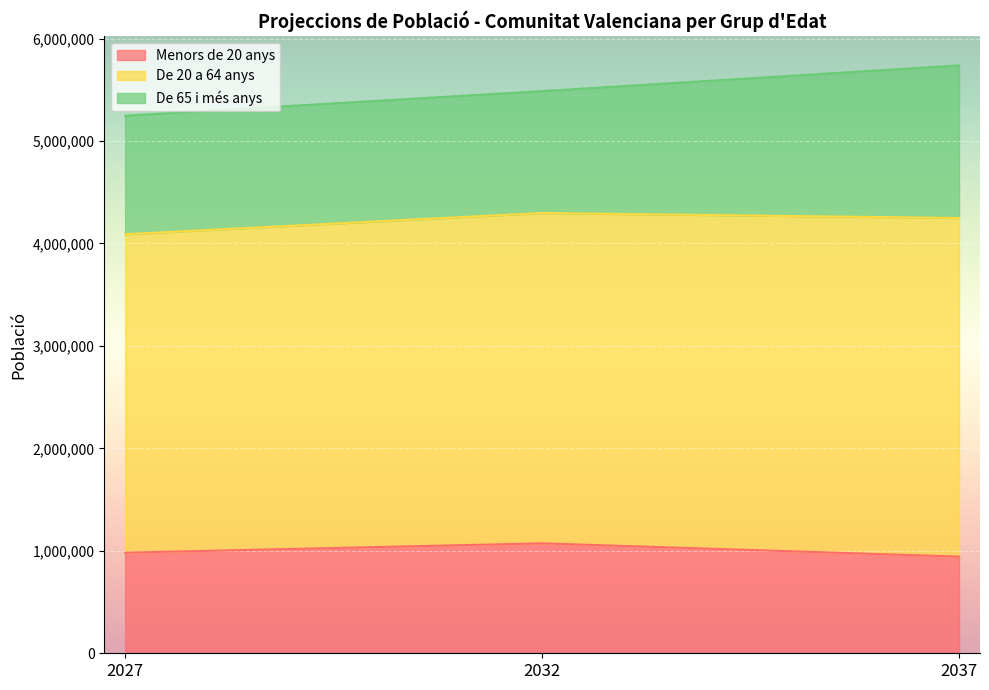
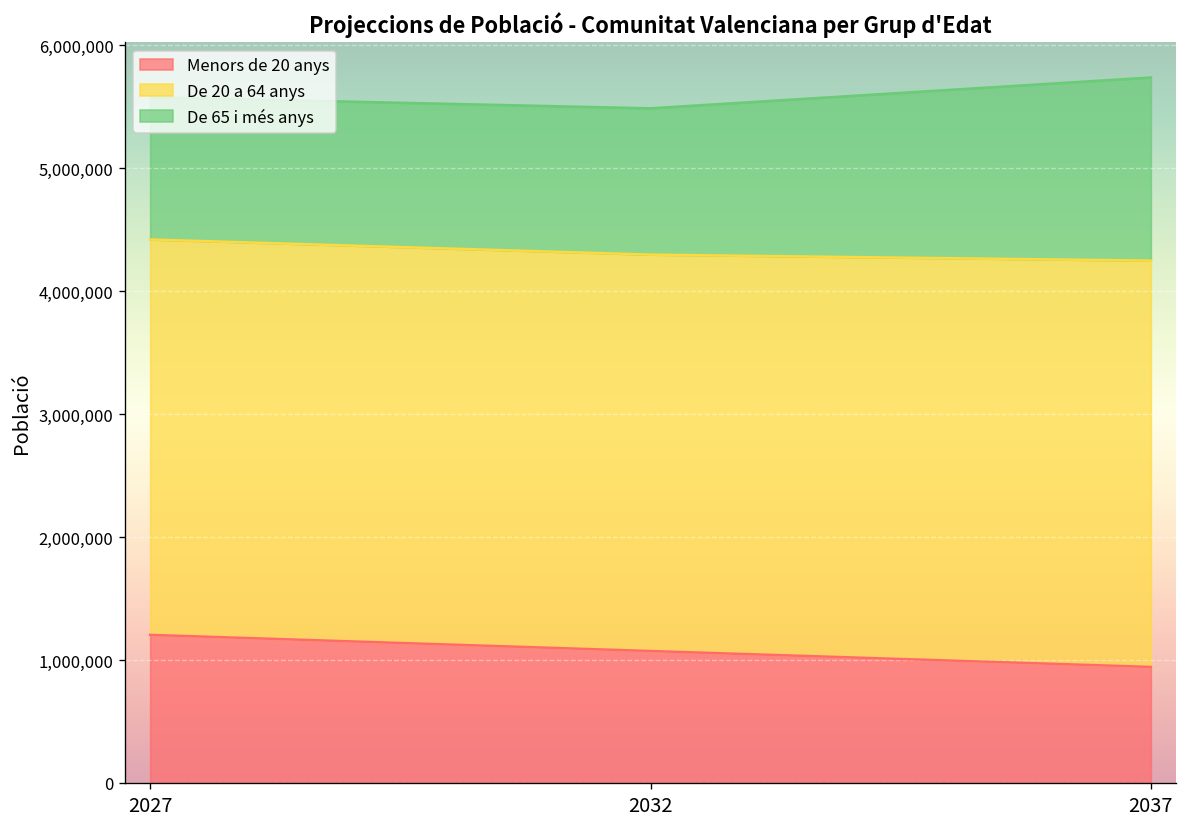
Menors de 20 anys, 2027: 980,000 -> 1,200,000
De 20 a 64 anys, 2027: 3,110,000 -> 3,220,000
